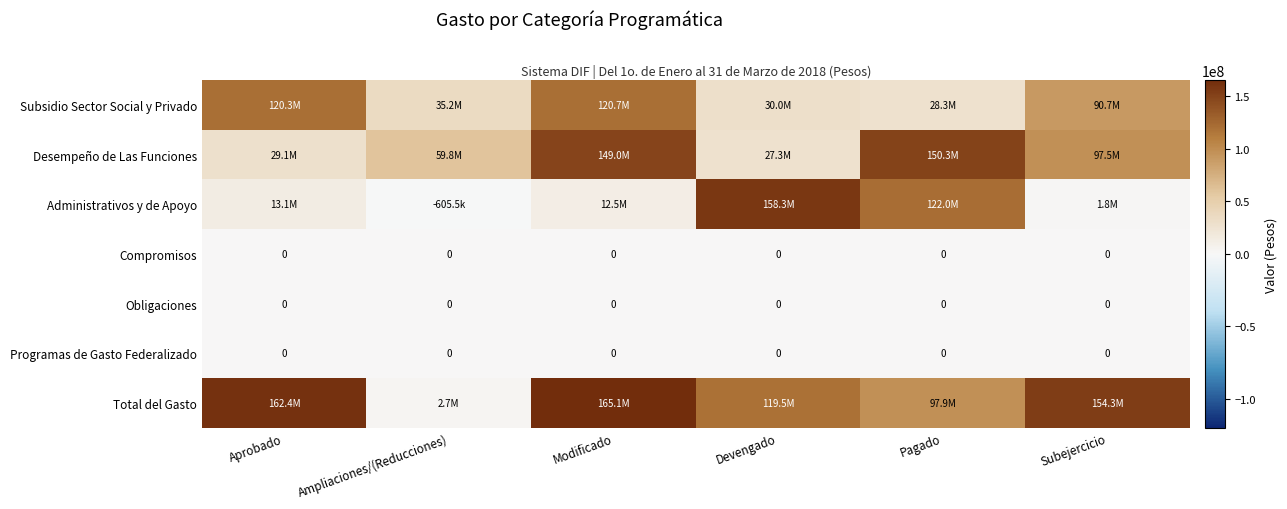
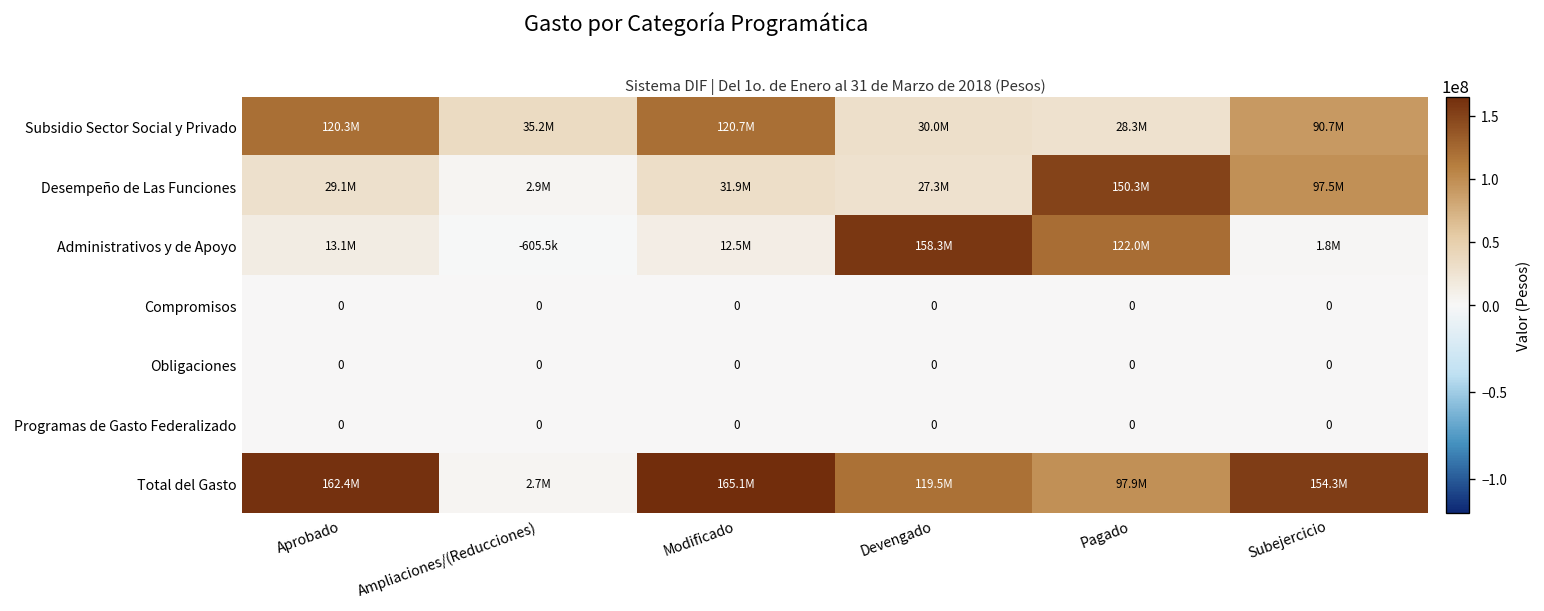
Desempeño de Las Funciones, Ampliaciones/(Reducciones): 59.8M -> 2.9M
Desempeño de Las Funciones, Modificado: 149.0M -> 31.9M
